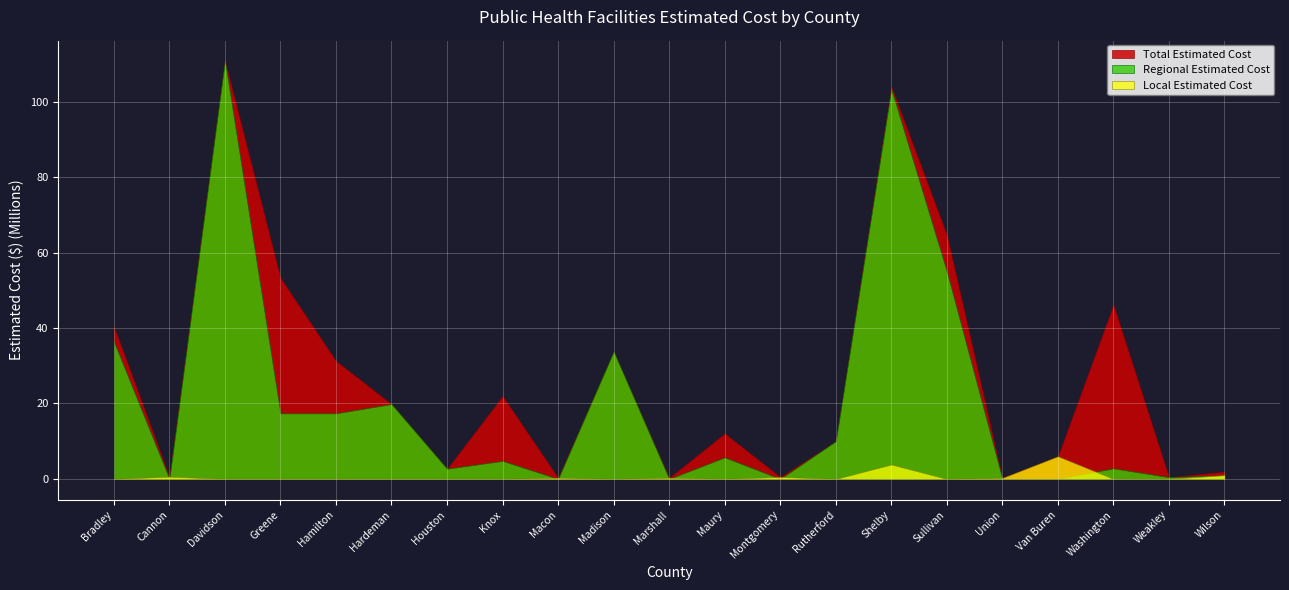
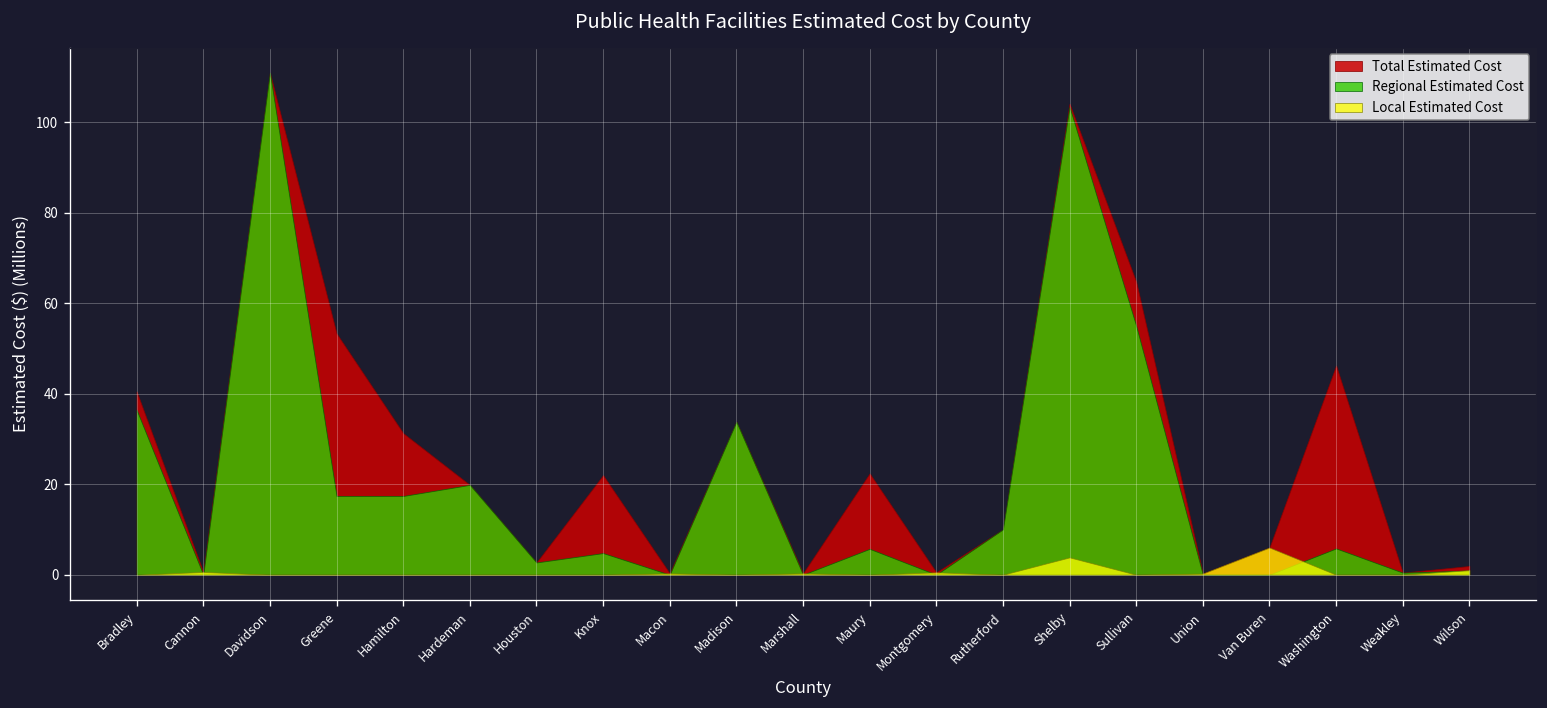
Total Estimated Cost, Maury: 12 -> 22
Regional Estimated Cost, Washington: 3 -> 6
